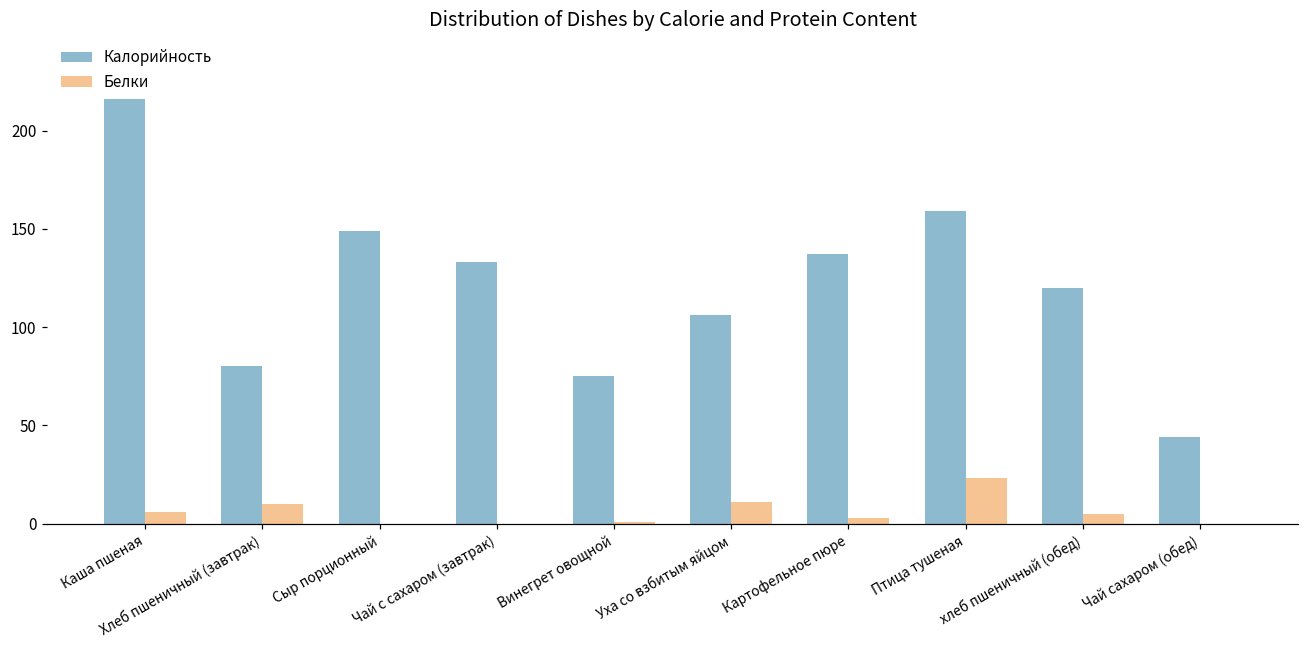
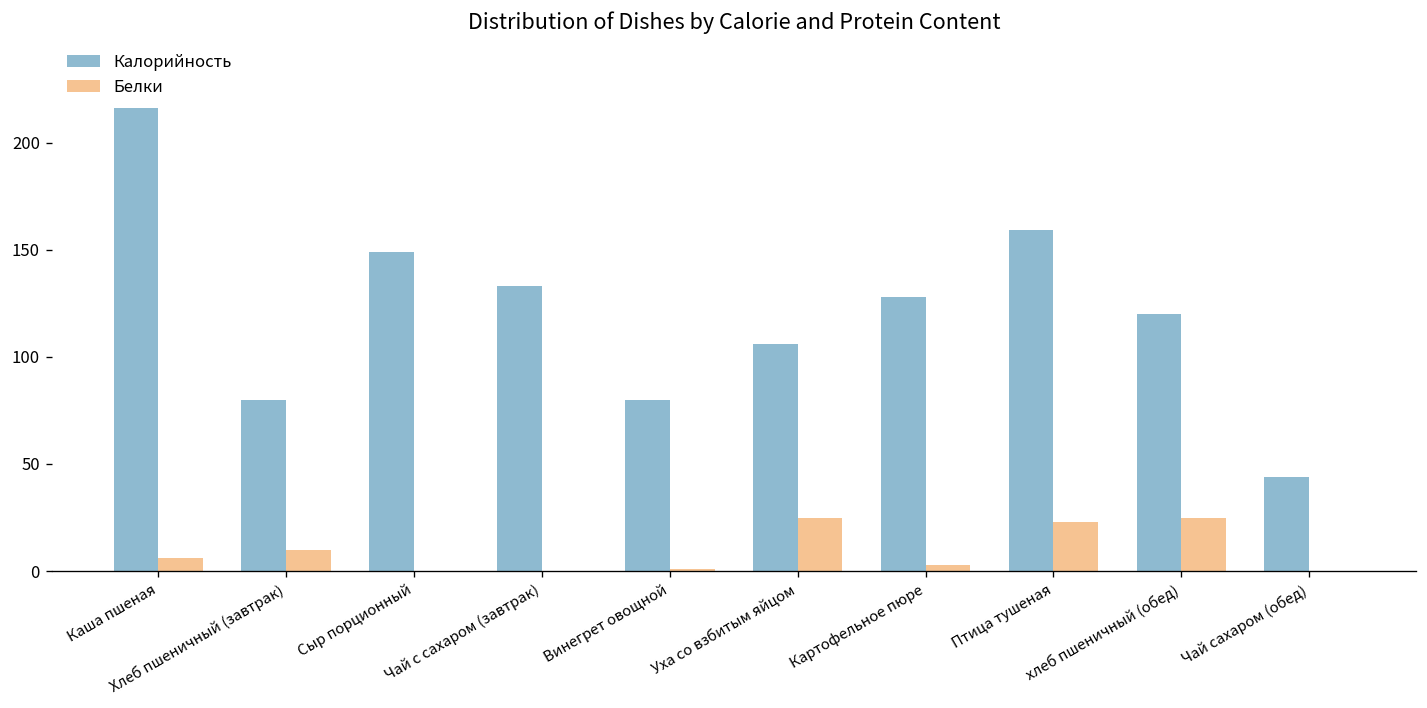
Калорийность, Винегрет овощной: 75 -> 80
Белки, Уха со взбитым яйцом: 11 -> 25
Калорийность, Картофельное пюре: 137 -> 128
Белки, хлеб пшеничный (обед): 5 -> 25
